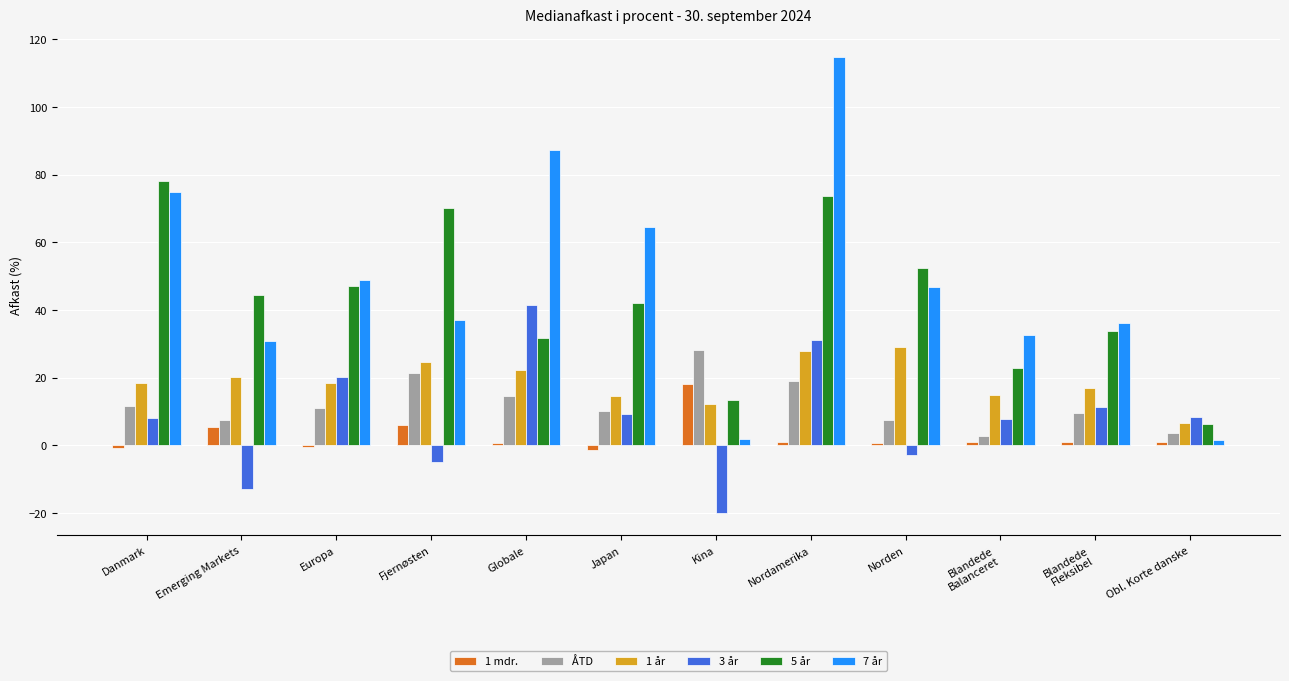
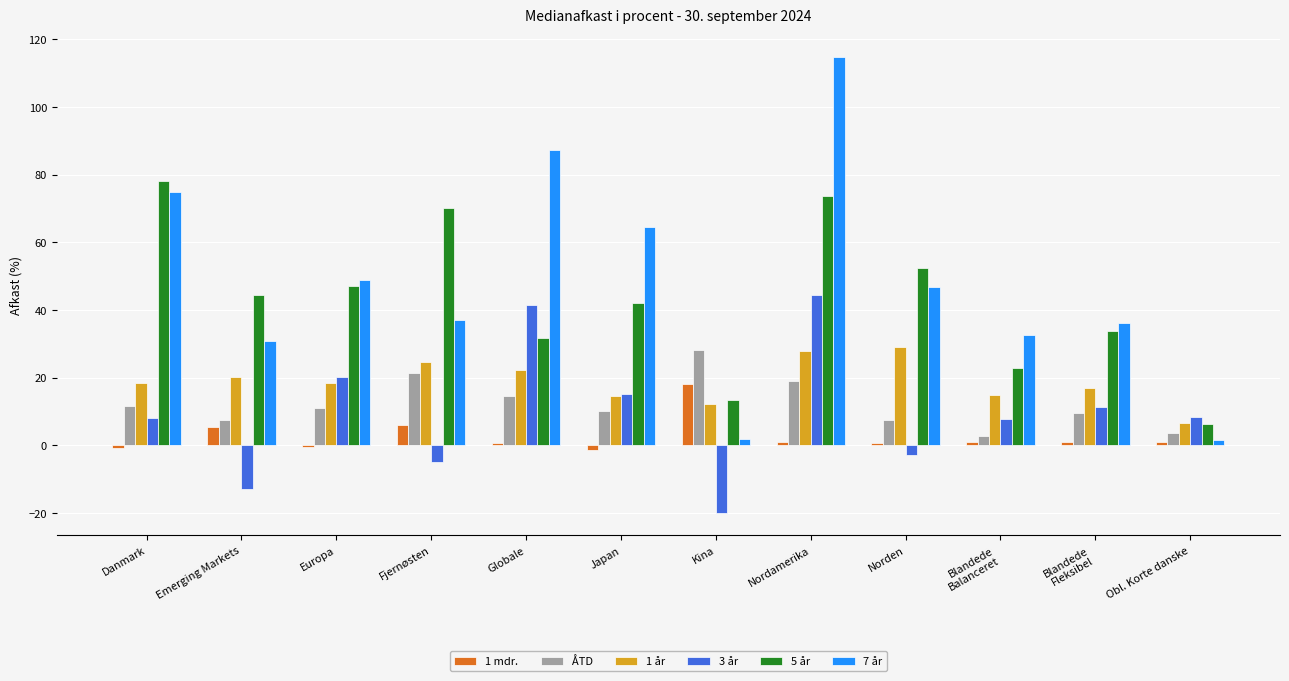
3 år, Japan: 9 -> 15
3 år, Nordamerika: 31 -> 44
